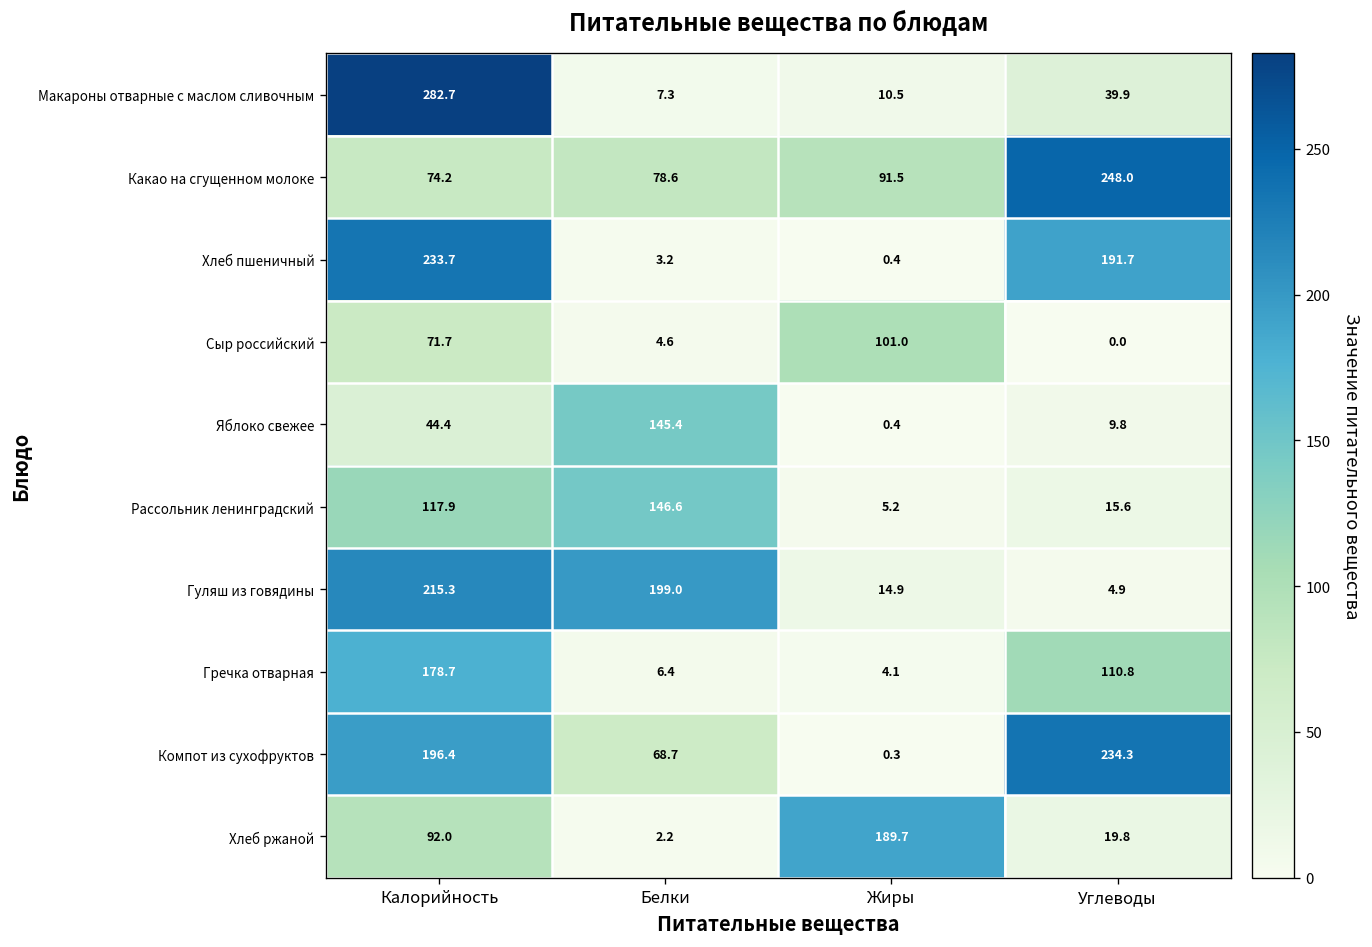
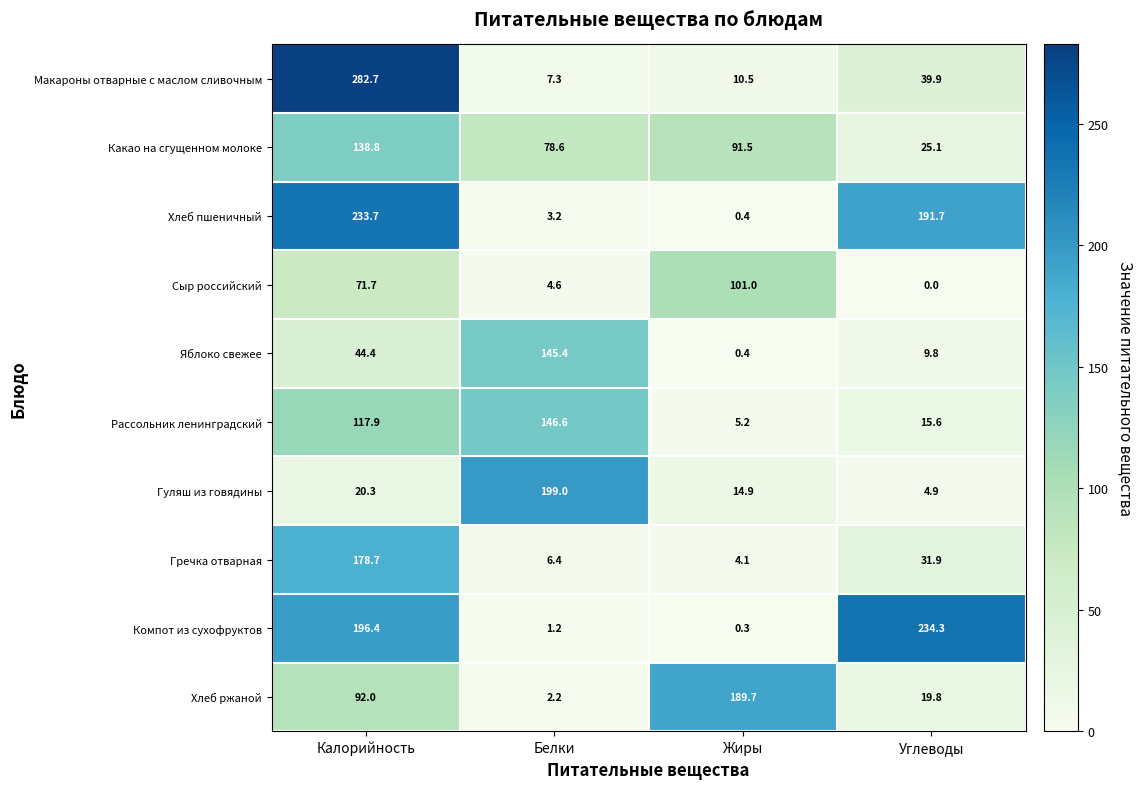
Какао на сгущенном молоке, Калорийность: 74.2 -> 138.8
Какао на сгущенном молоке, Углеводы: 248.0 -> 25.1
Гуляш из говядины, Калорийность: 215.3 -> 20.3
Гречка отварная, Углеводы: 110.8 -> 31.9
Компот из сухофруктов, Белки: 68.7 -> 1.2
